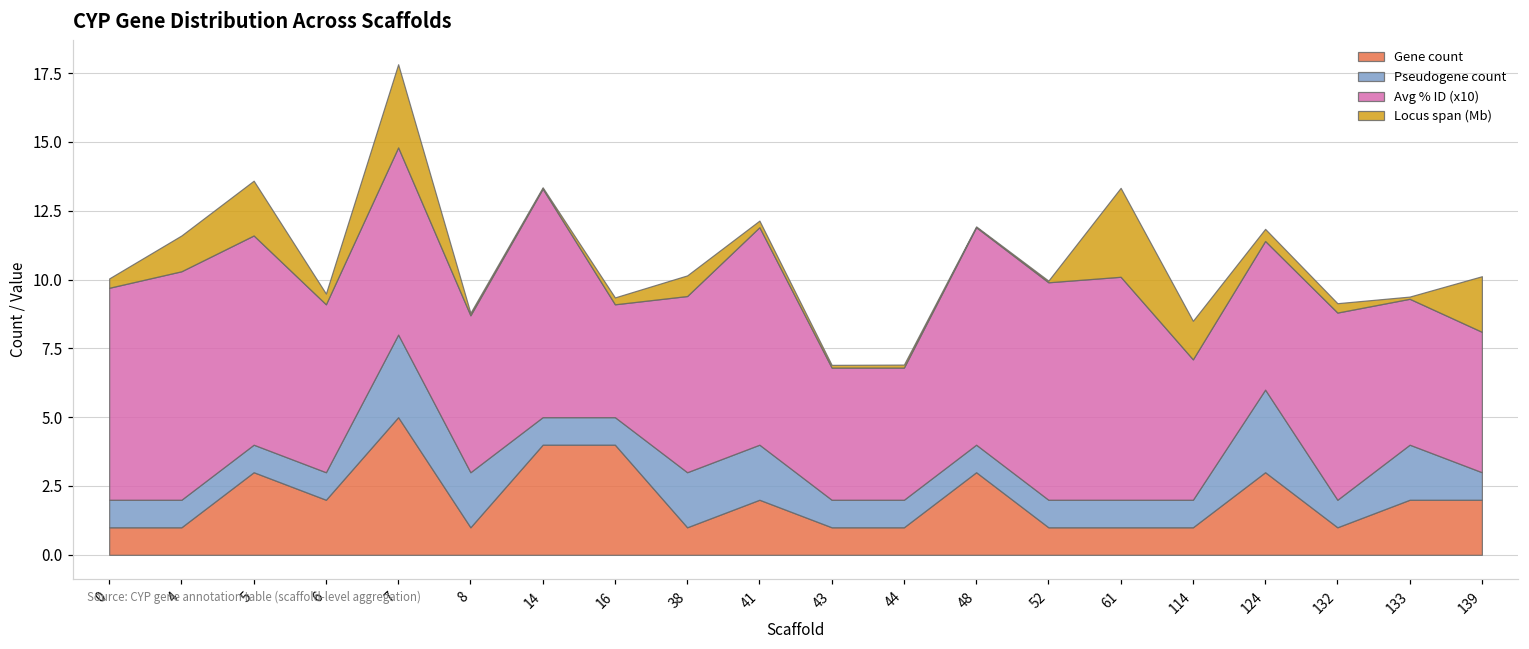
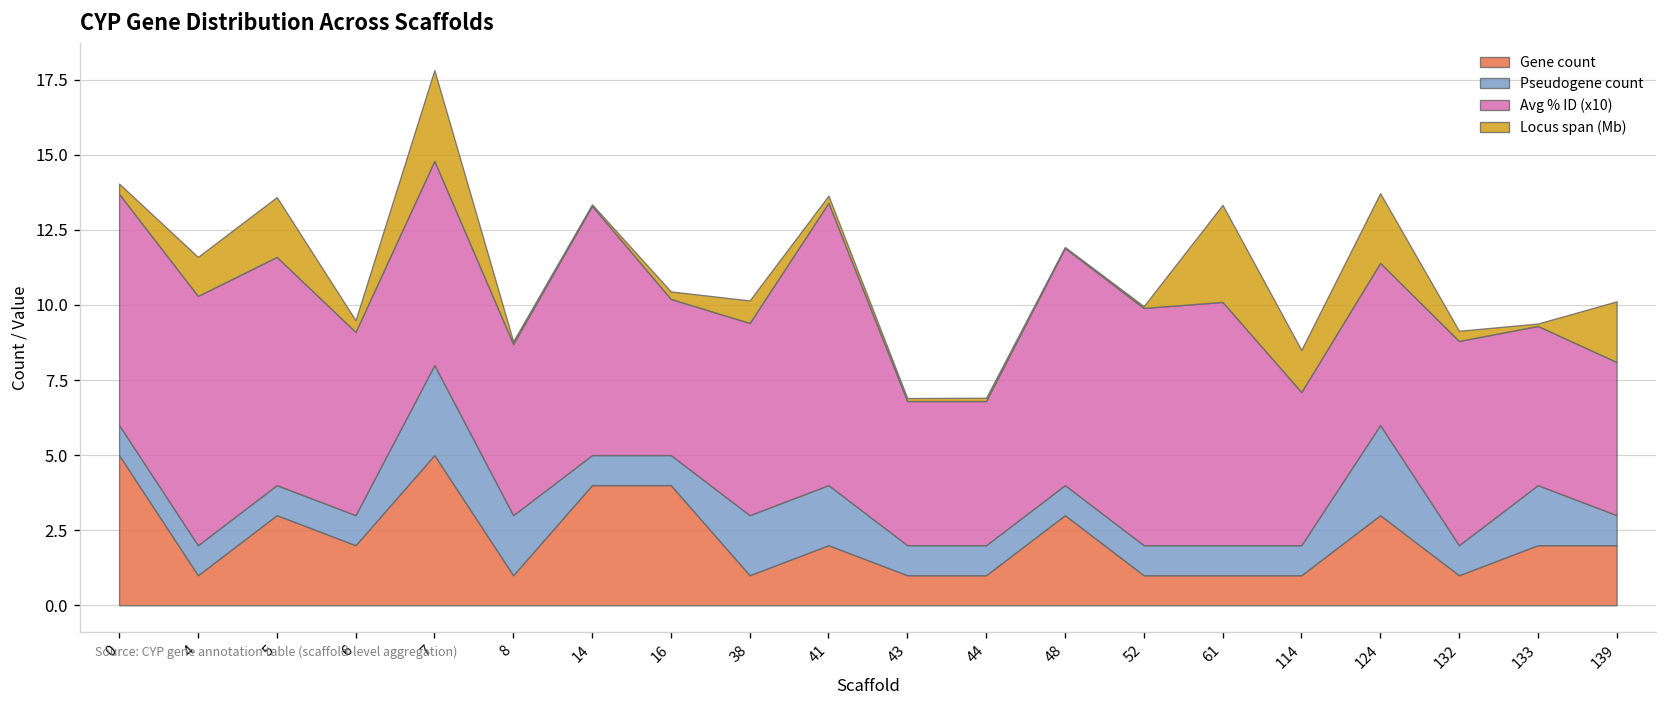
Gene count, 0: 1 -> 5
Avg % ID (x10), 16: 4.1 -> 5.2
Avg % ID (x10), 41: 7.9 -> 9.4
Locus span (Mb), 124: 0.4 -> 2.3
